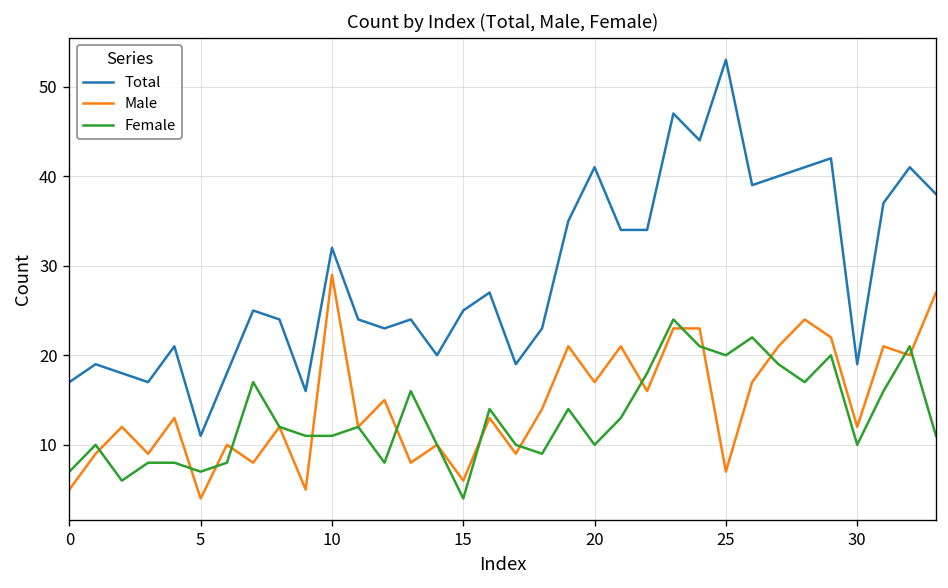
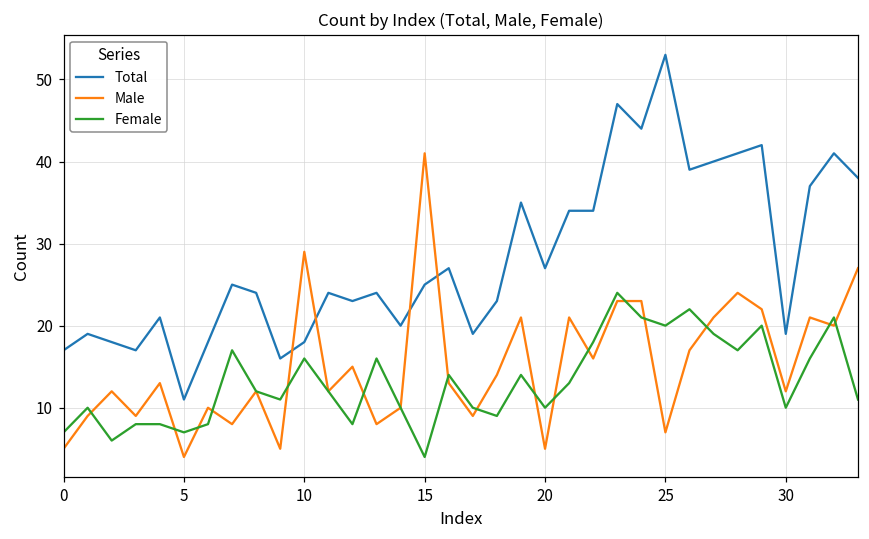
Total, 10: 32 -> 18
Female, 10: 11 -> 16
Male, 15: 6 -> 41
Total, 20: 41 -> 27
Male, 20: 17 -> 5
